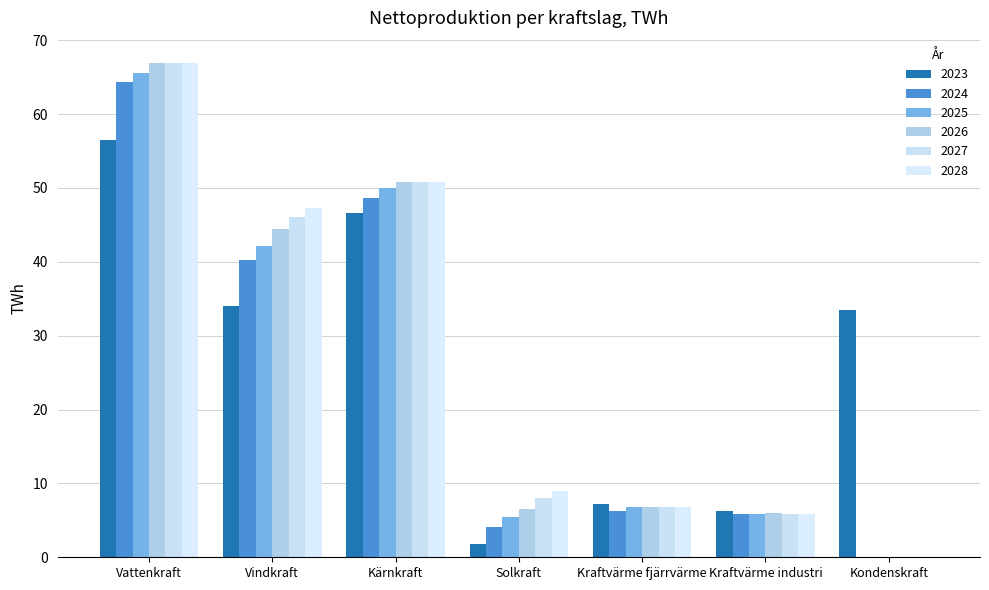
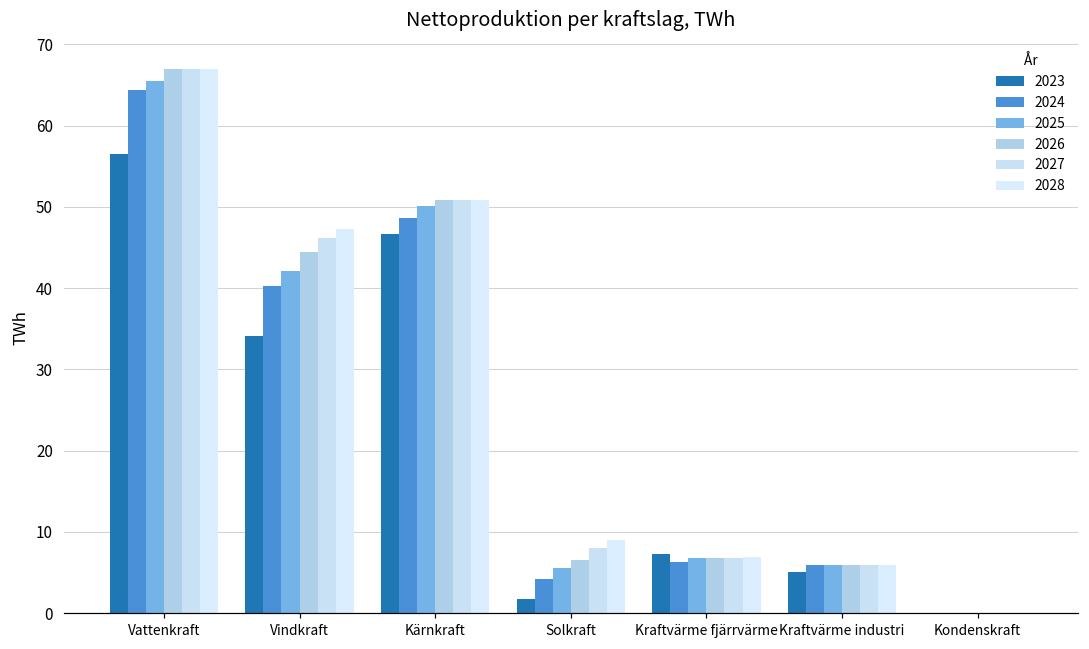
2023, Kraftvärme industri: 6 -> 5
2023, Kondenskraft: 33 -> 0
